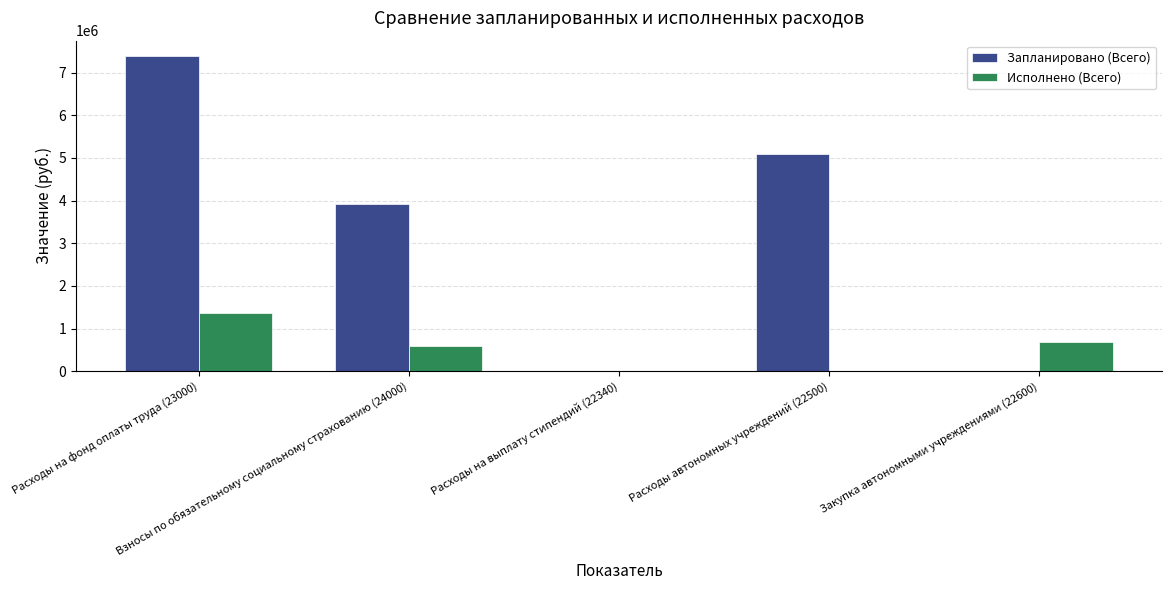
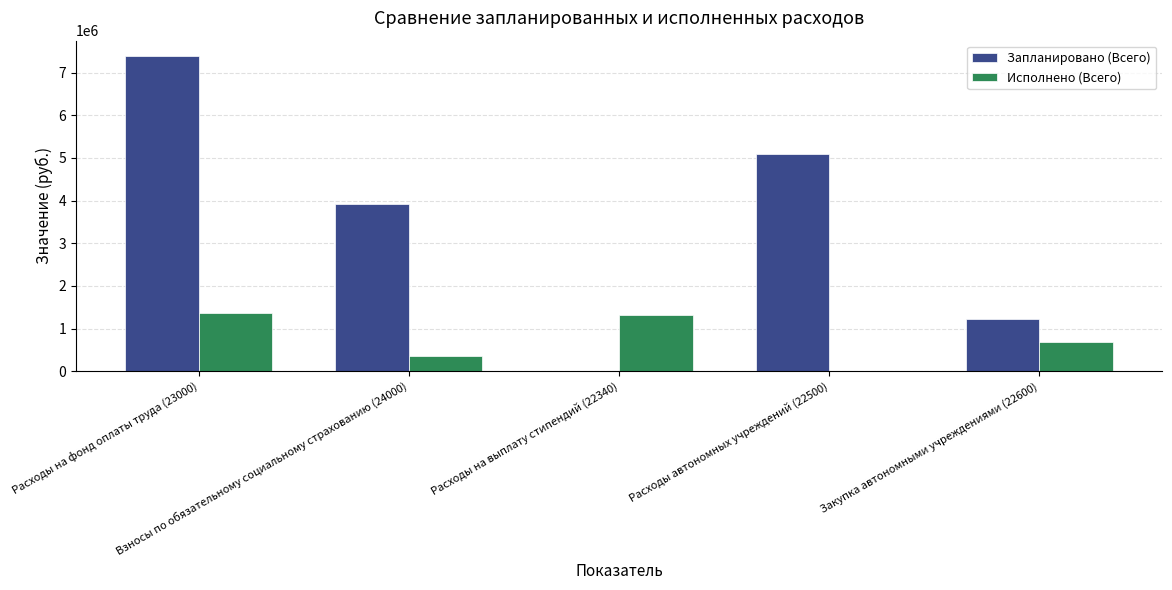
Исполнено (Всего), Взносы по обязательному социальному страхованию (24000): 600000 -> 300000
Исполнено (Всего), Расходы на выплату стипендий (22340): 0 -> 1300000
Запланировано (Всего), Закупка автономными учреждениями (22600): 0 -> 1200000
